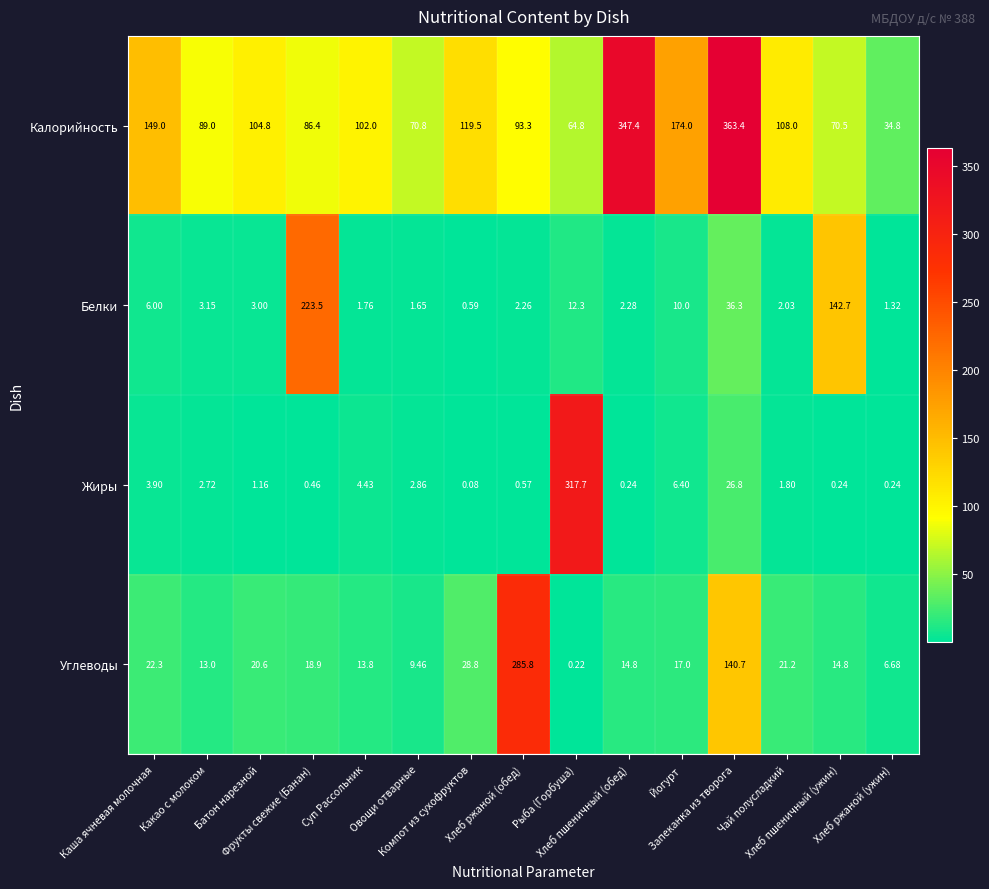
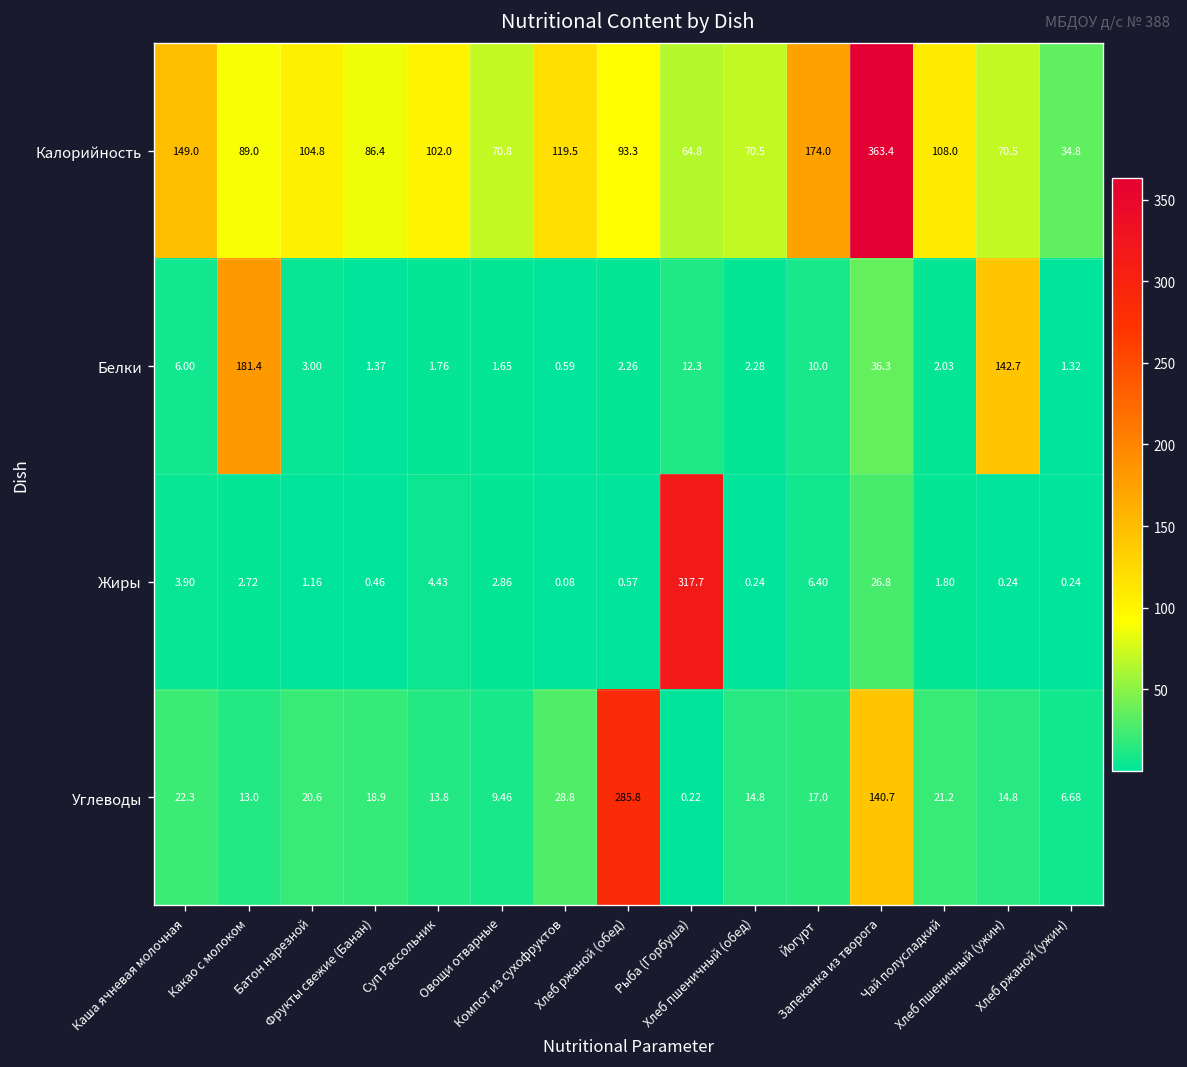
Калорийность, Хлеб пшеничный (обед): 347.4 -> 70.5
Белки, Какао с молоком: 3.15 -> 181.4
Белки, Фрукты свежие (Банан): 223.5 -> 1.37
